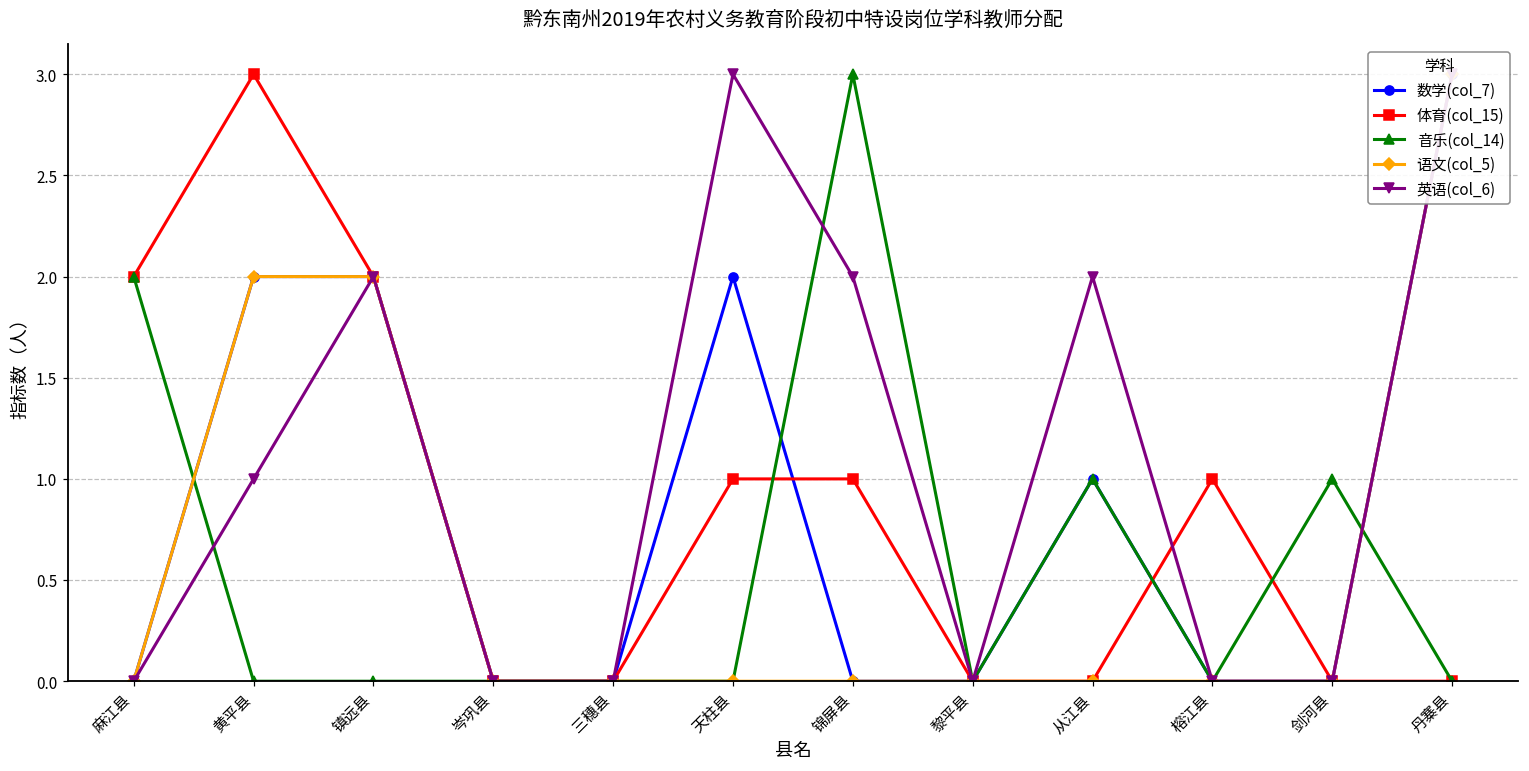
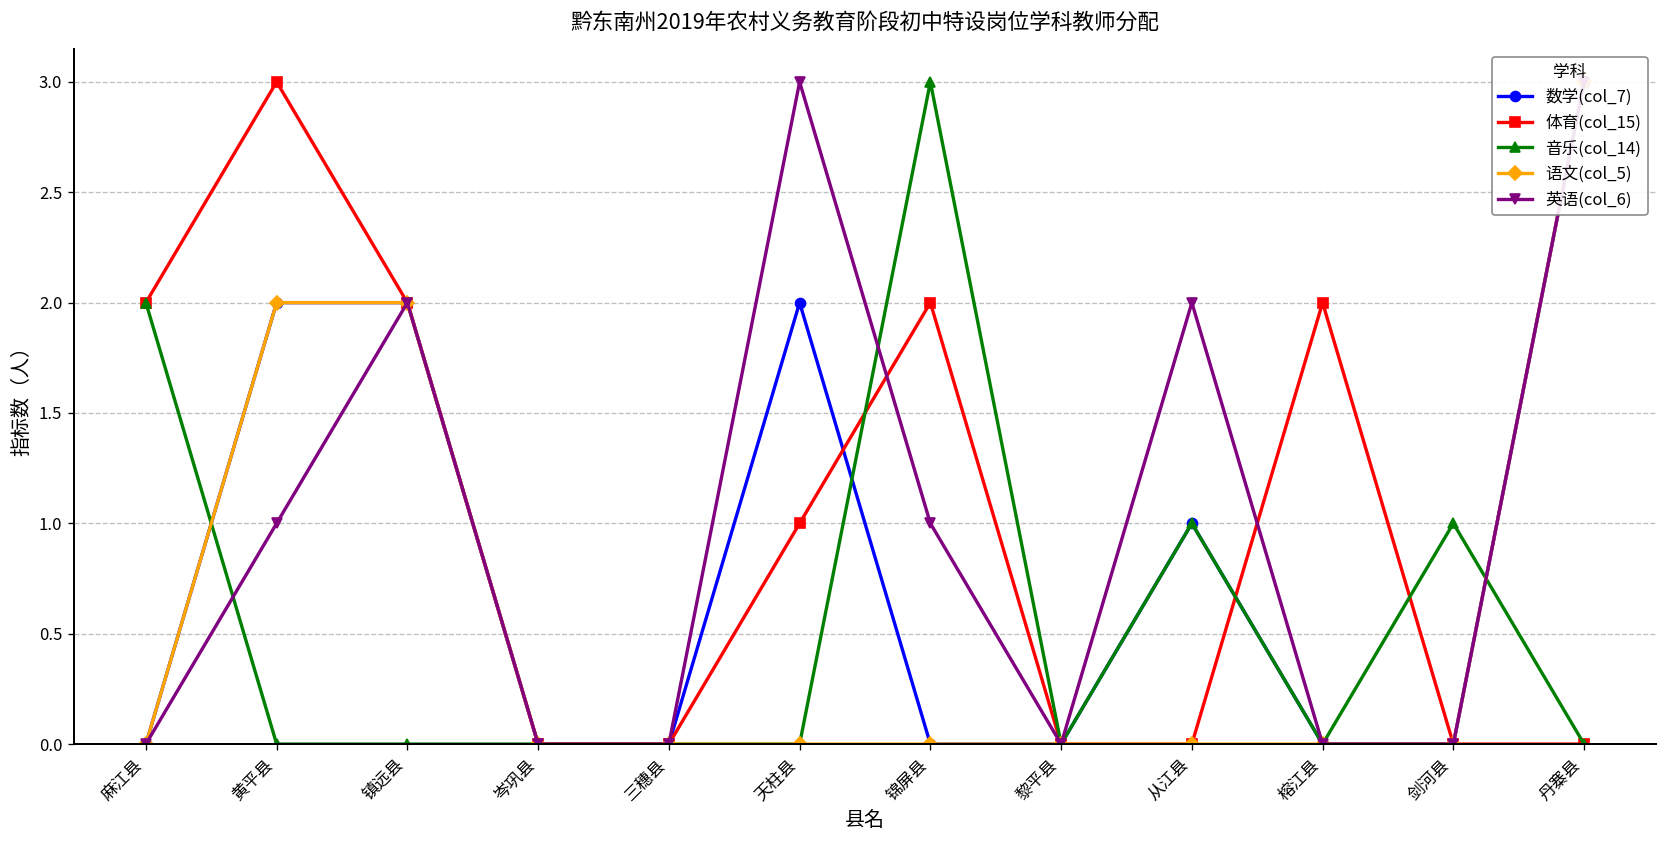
体育(col_15), 锦屏县: 1 -> 2
英语(col_6), 锦屏县: 2 -> 1
体育(col_15), 榕江县: 1 -> 2
